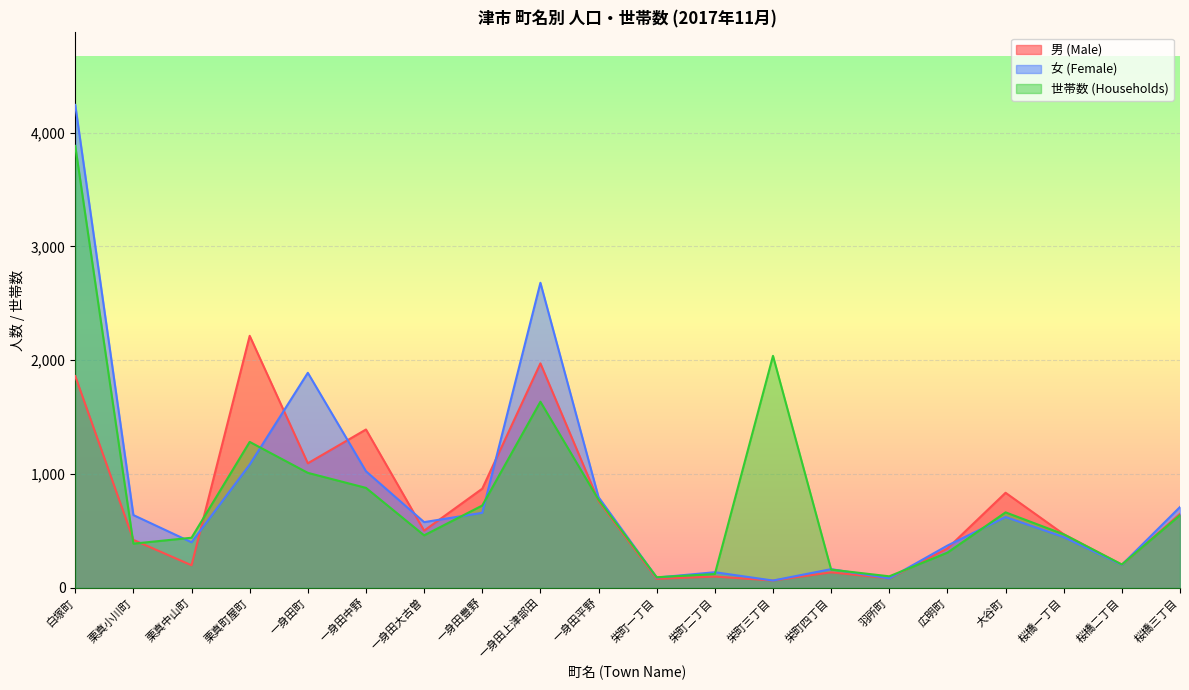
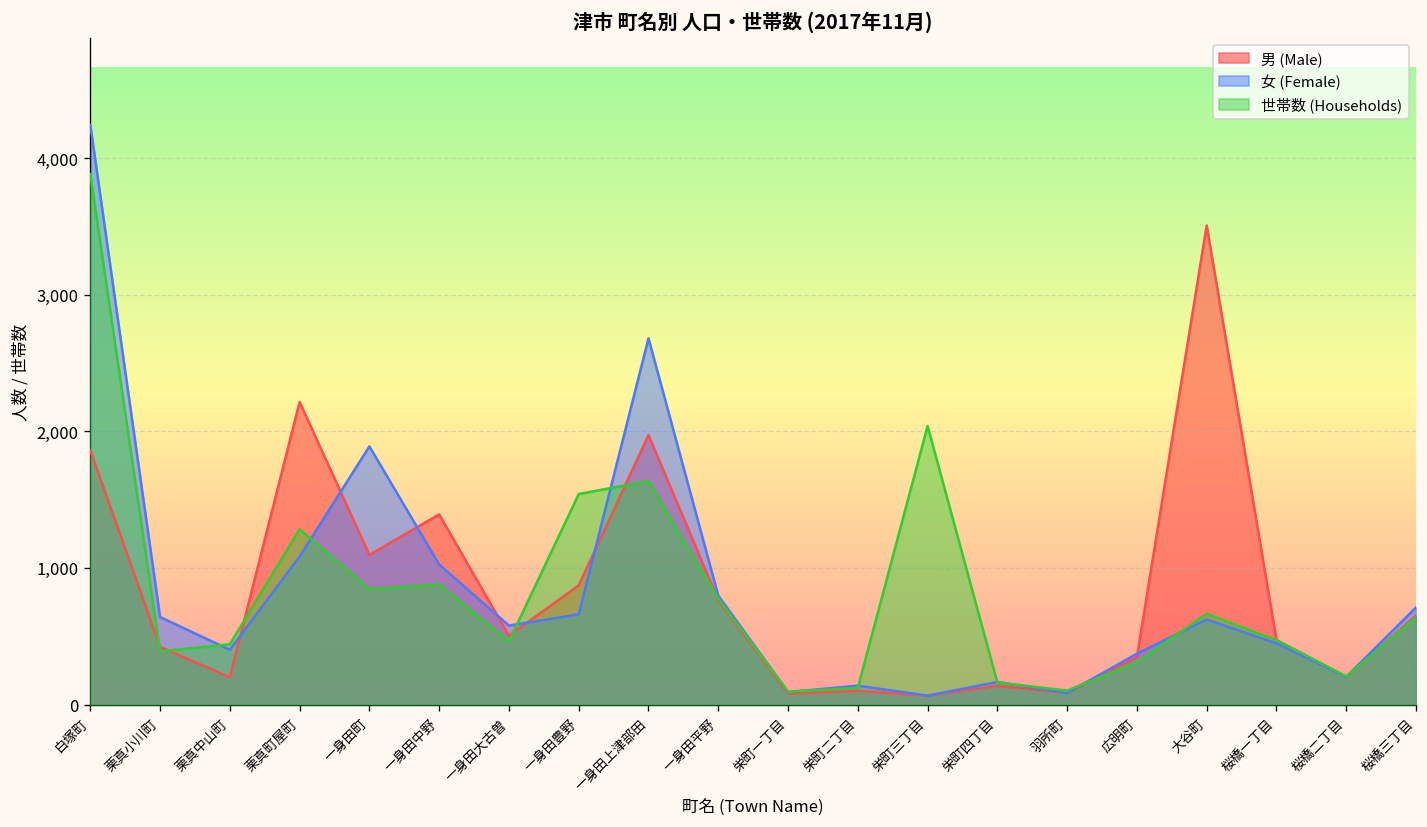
世帯数 (Households), 一身田町: 1,010 -> 850
世帯数 (Households), 一身田豊野: 720 -> 1,540
男 (Male), 大谷町: 840 -> 3,510
